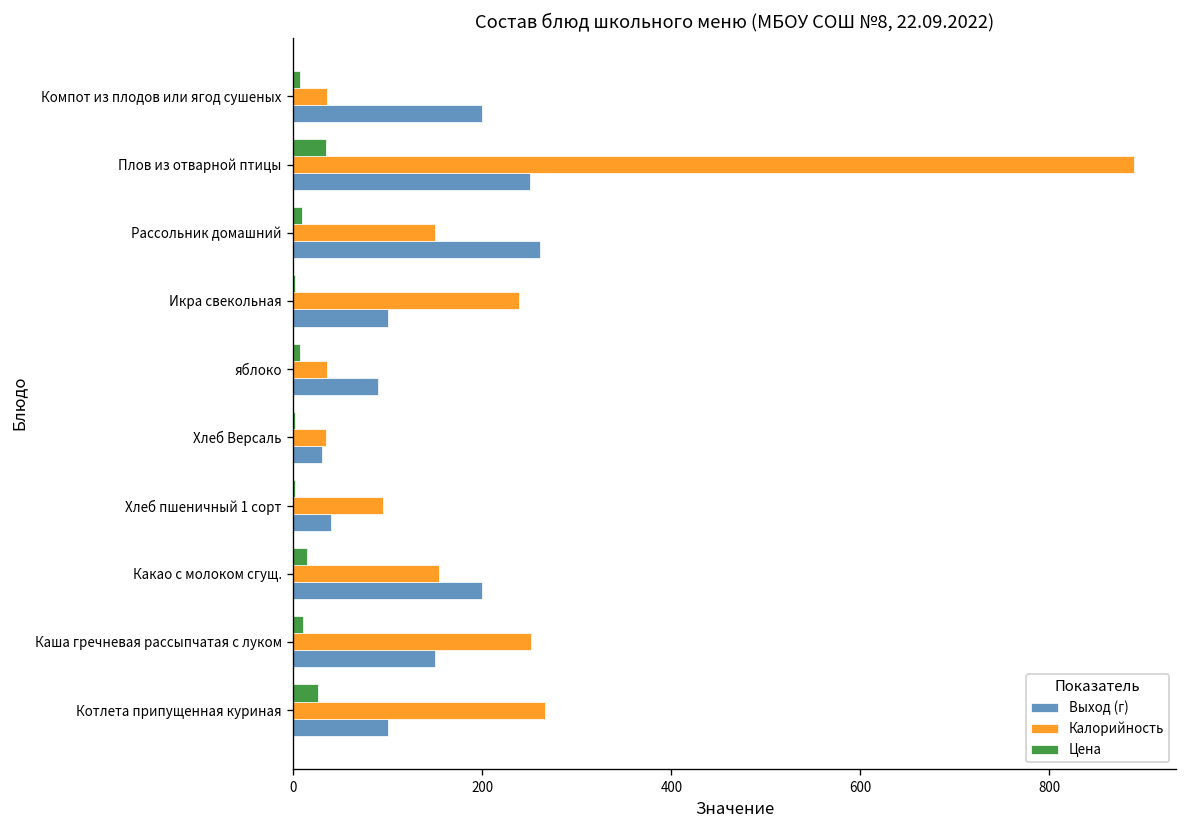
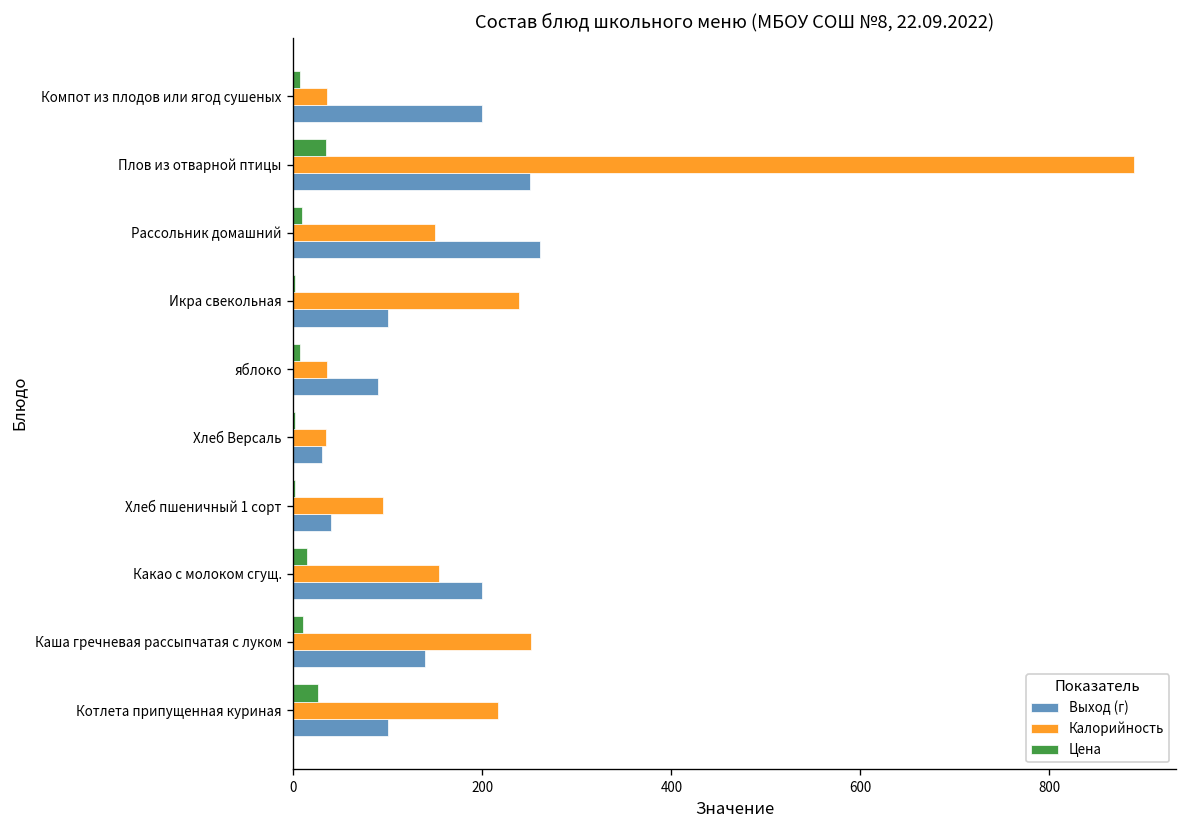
Выход (г), Каша гречневая рассыпчатая с луком: 150 -> 140
Калорийность, Котлета припущенная куриная: 270 -> 220
